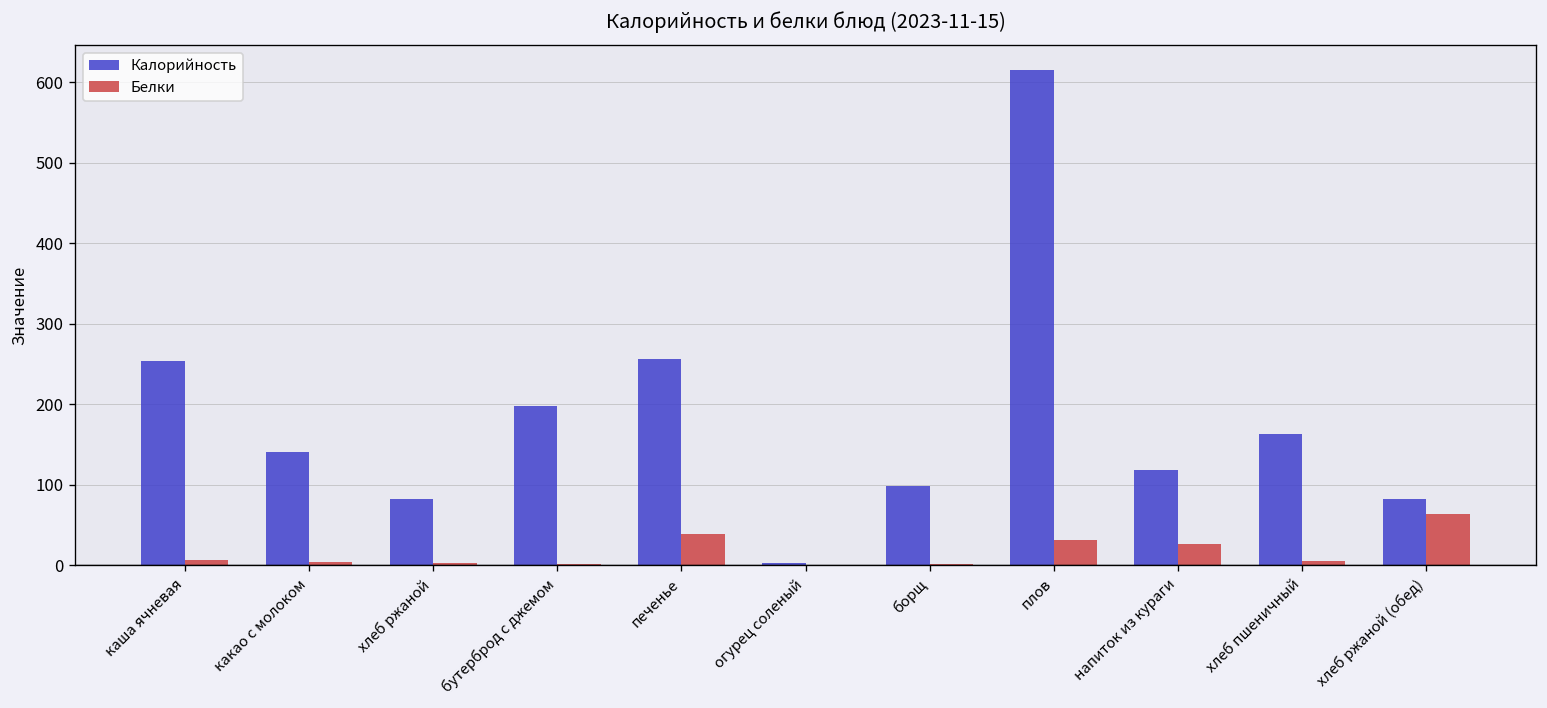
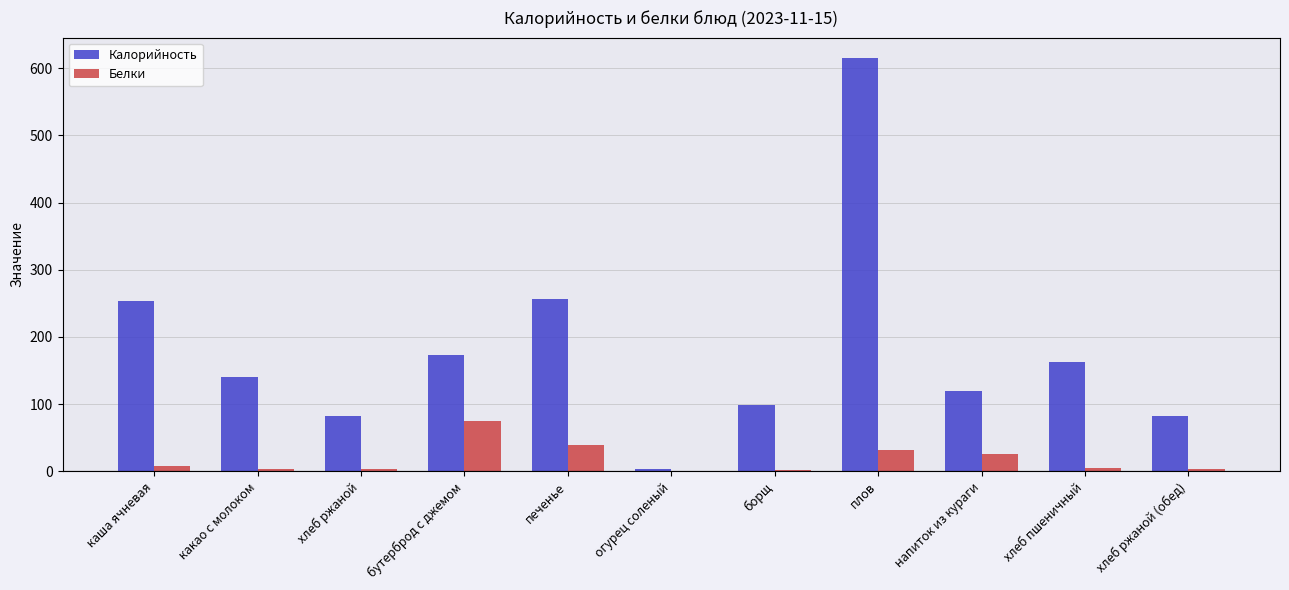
Калорийность, бутерброд с джемом: 200 -> 170
Белки, бутерброд с джемом: 0 -> 70
Белки, хлеб ржаной (обед): 60 -> 0
